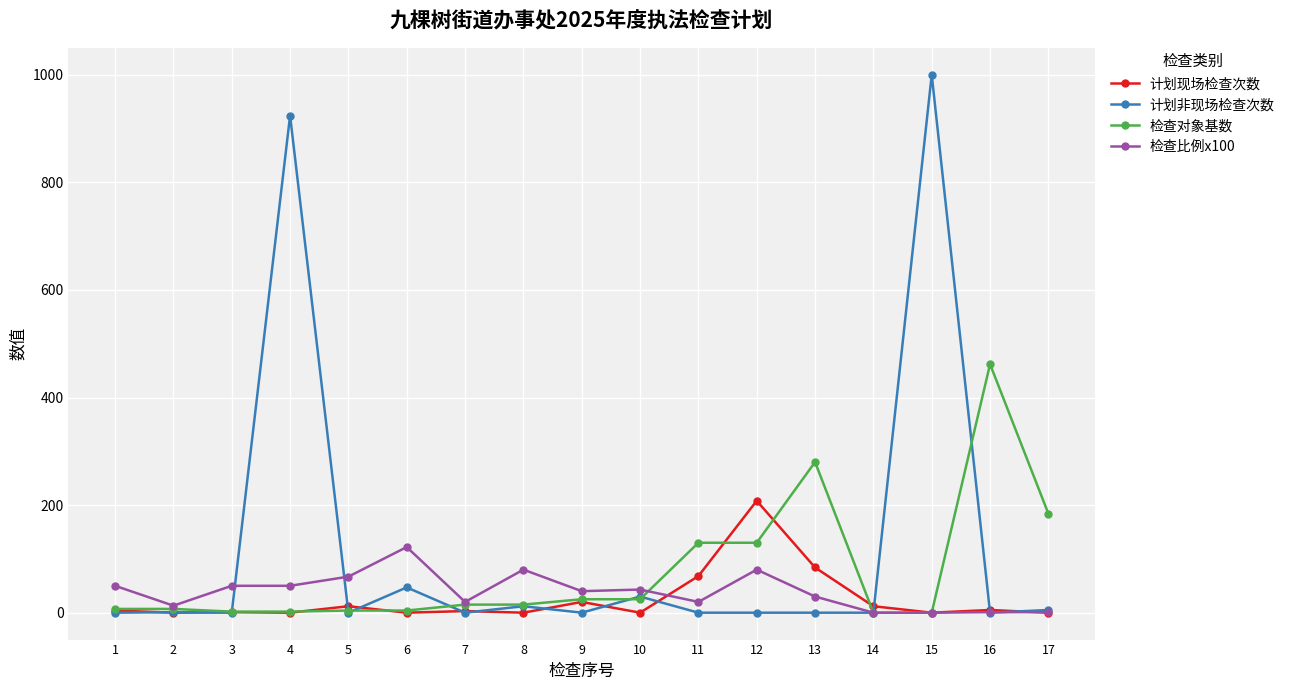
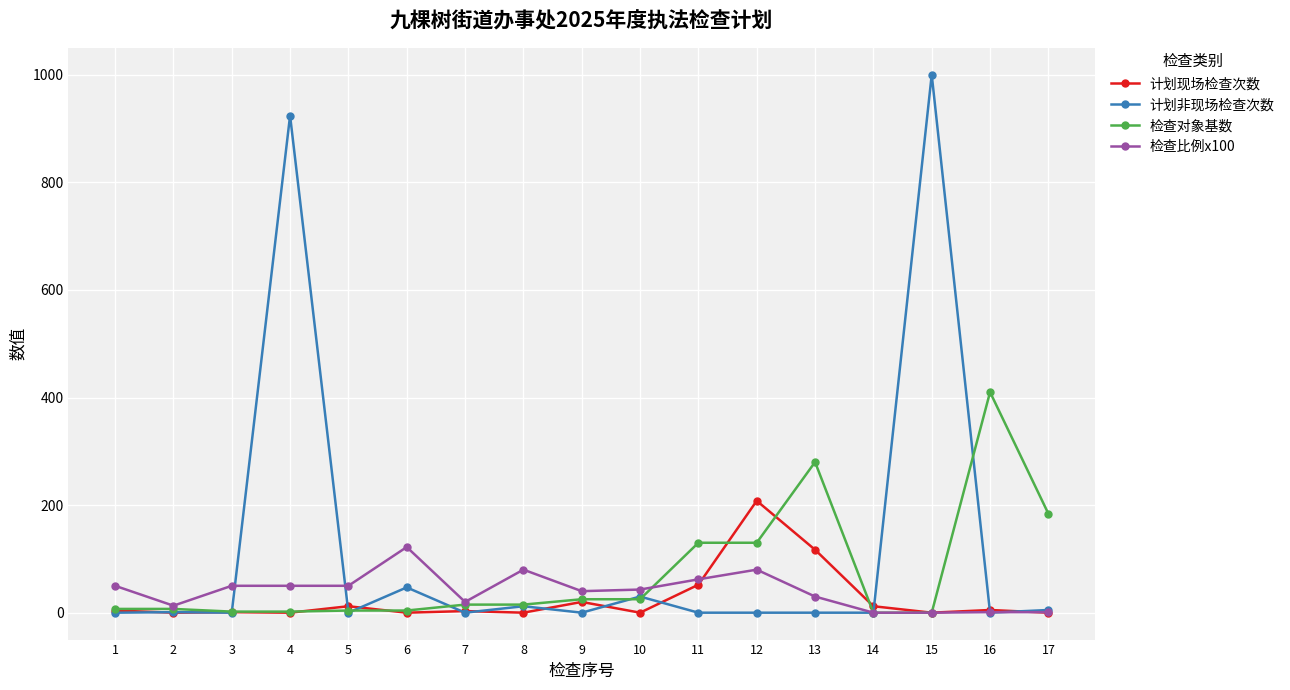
检查比例x100, 5: 70 -> 50
计划现场检查次数, 11: 70 -> 50
检查比例x100, 11: 20 -> 60
计划现场检查次数, 13: 80 -> 120
检查对象基数, 16: 460 -> 410
